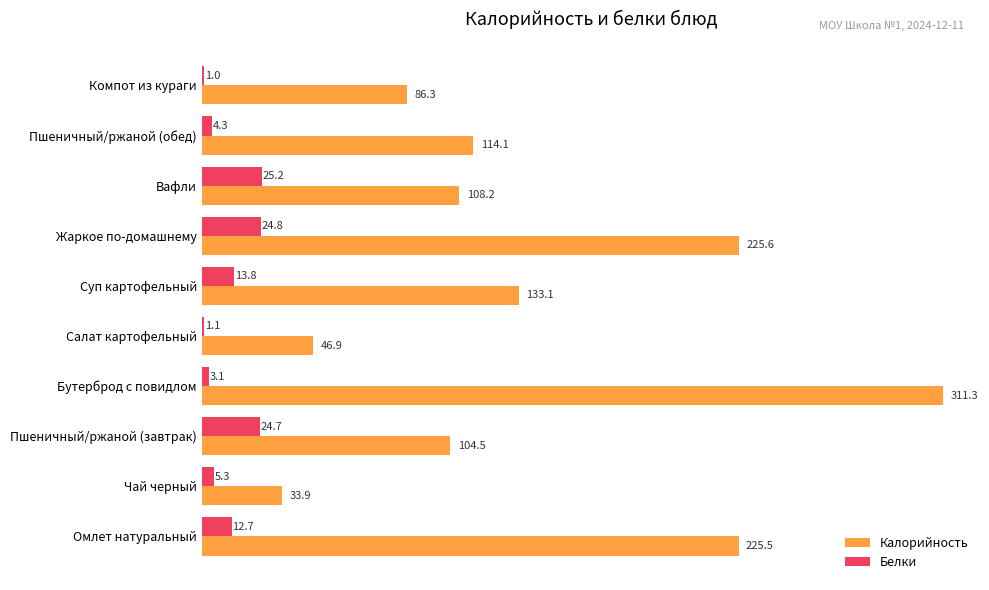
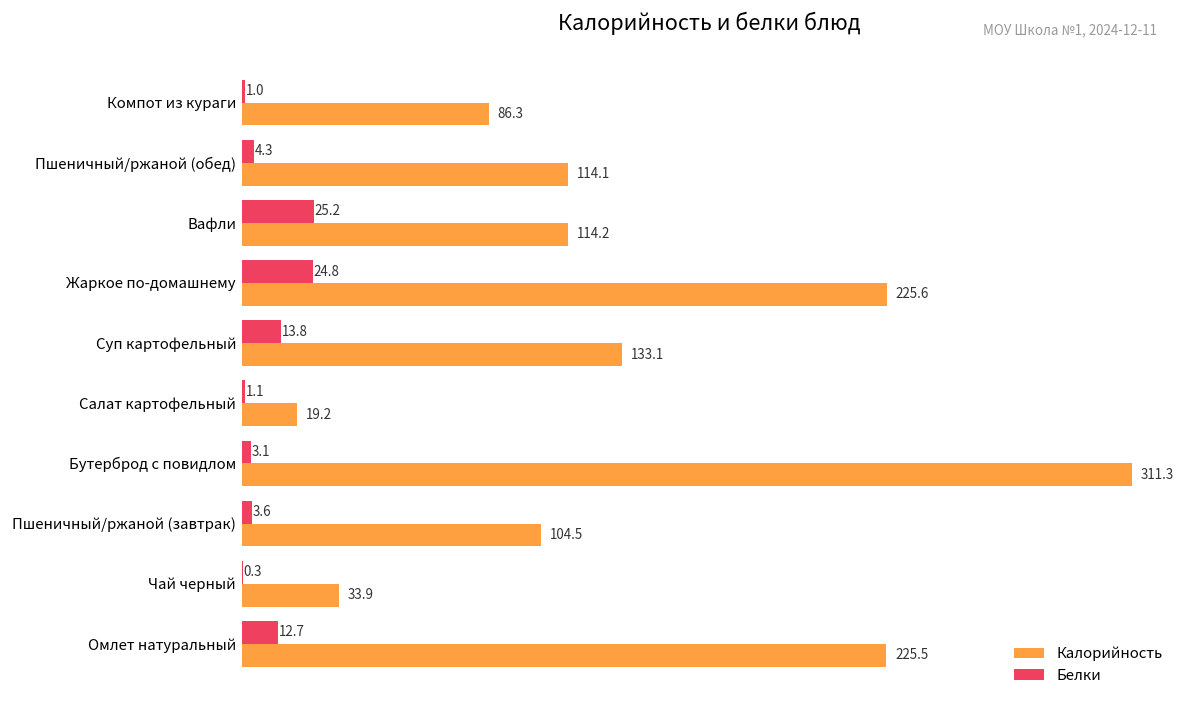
Калорийность, Вафли: 108.2 -> 114.2
Калорийность, Салат картофельный: 46.9 -> 19.2
Белки, Пшеничный/ржаной (завтрак): 24.7 -> 3.6
Белки, Чай черный: 5.3 -> 0.3
